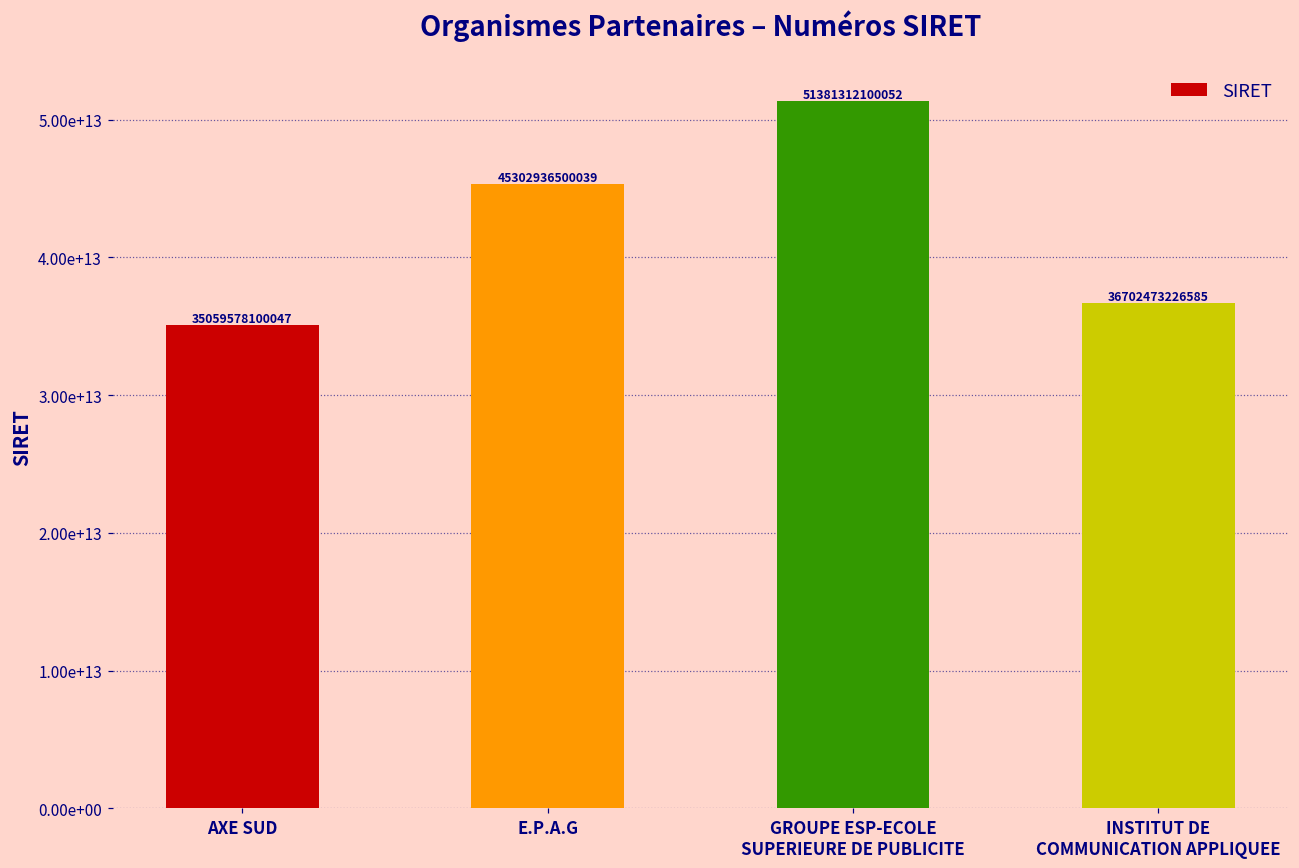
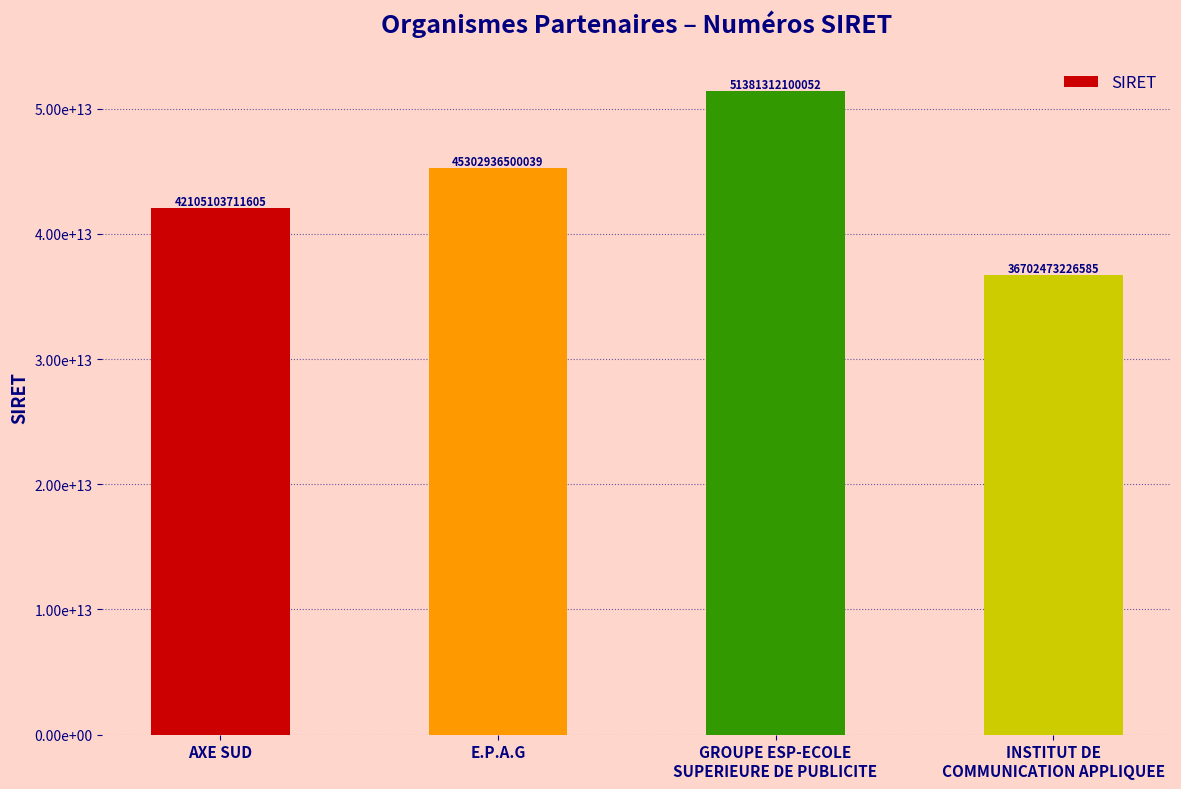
AXE SUD: 35059578100047 -> 42105103711605
